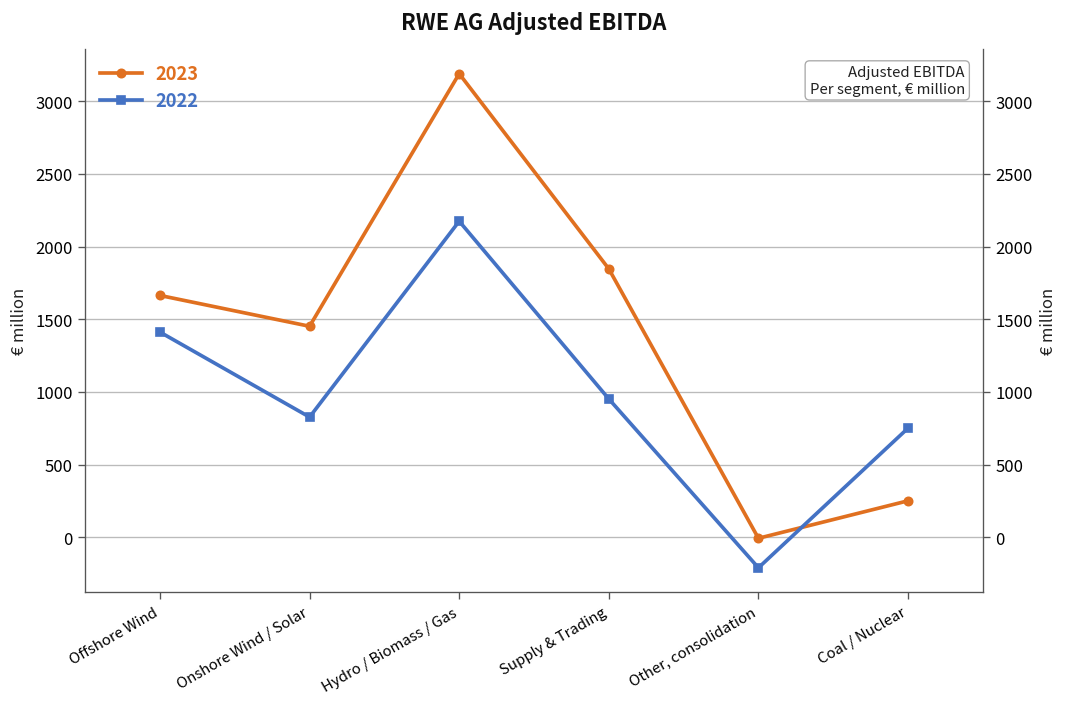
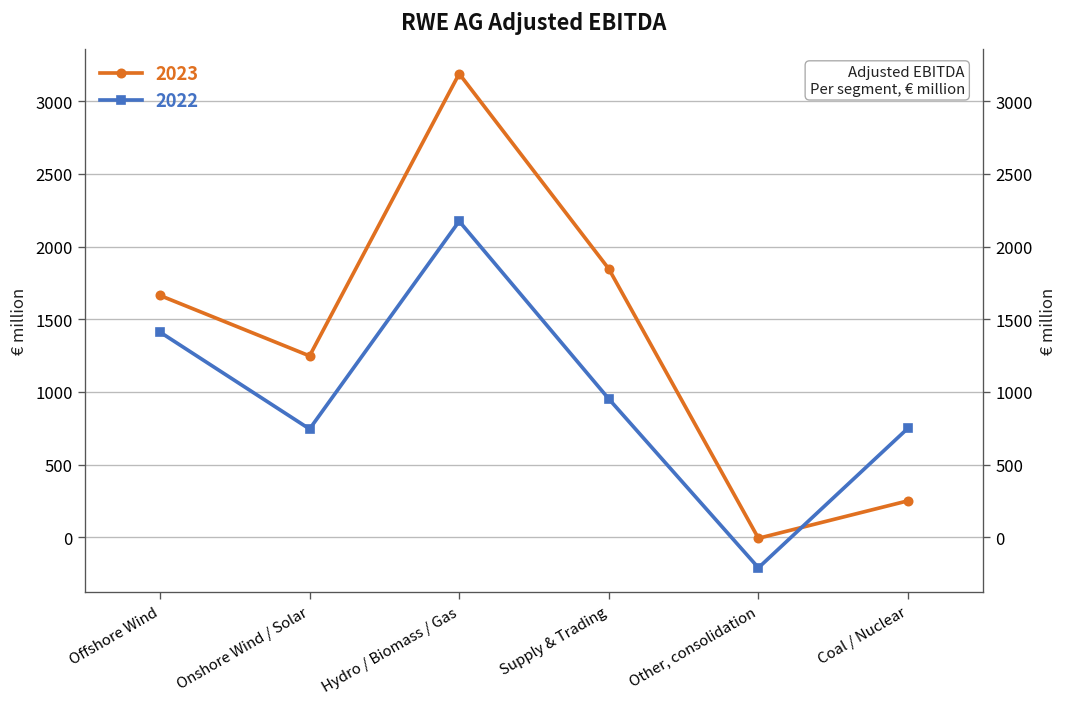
2023, Onshore Wind / Solar: 1450 -> 1250
2022, Onshore Wind / Solar: 830 -> 750
